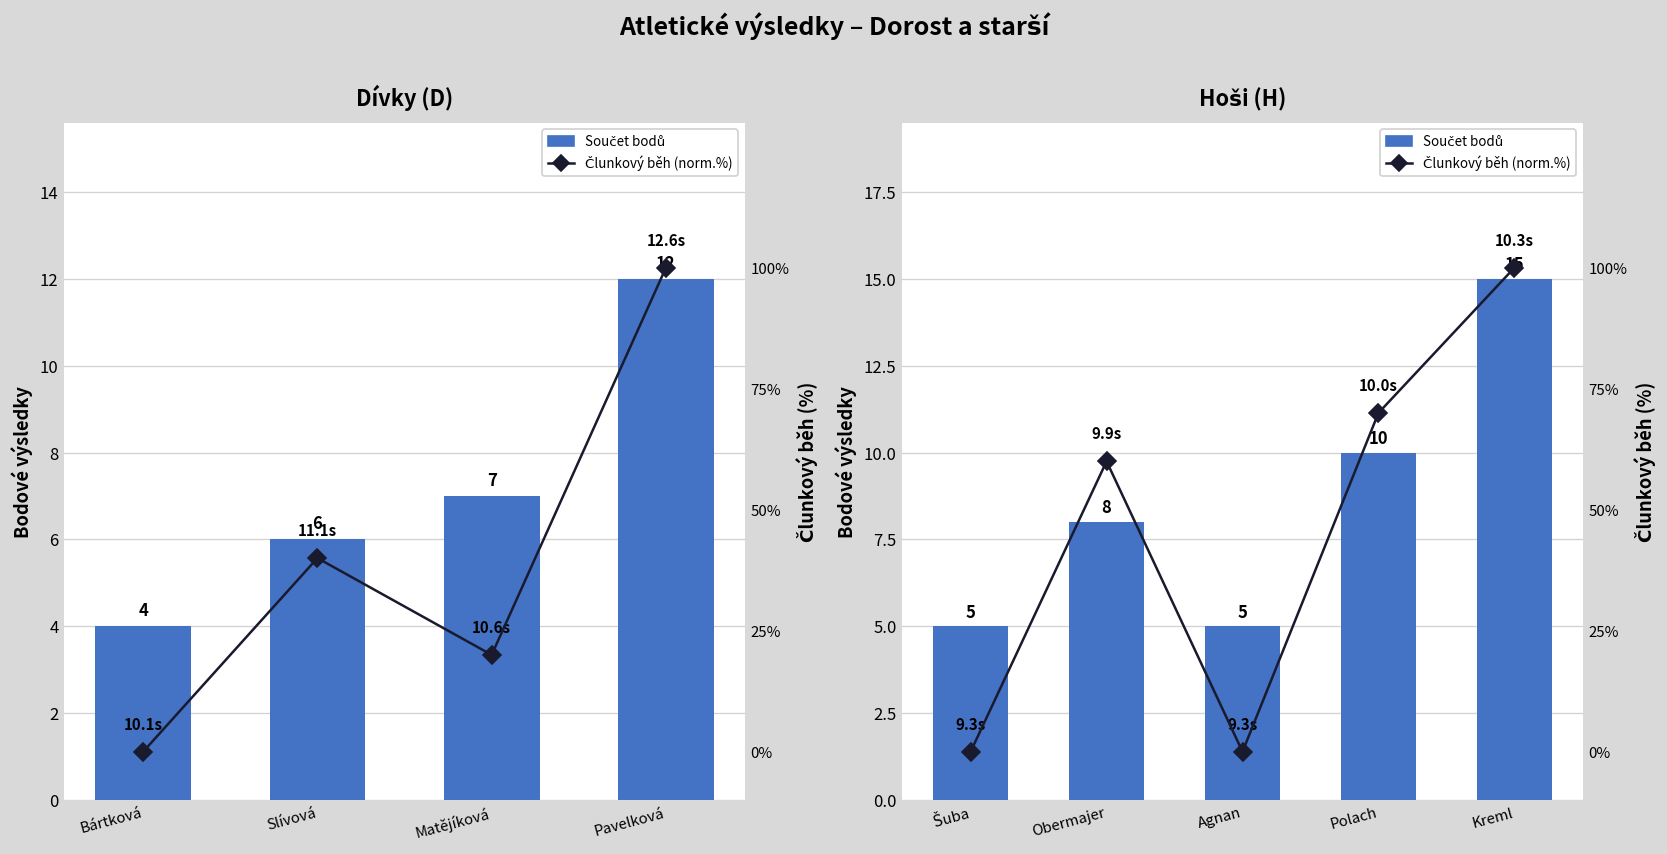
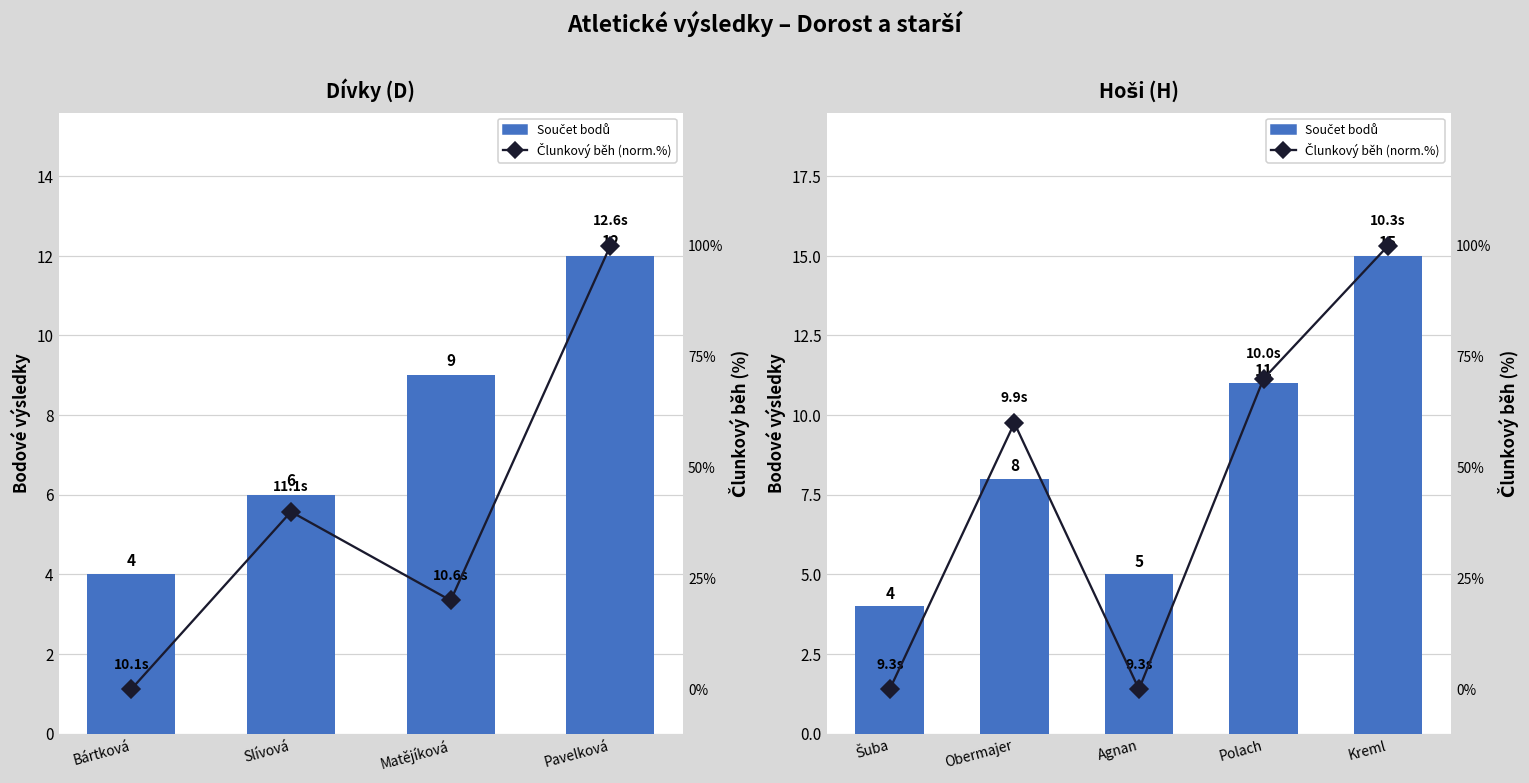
Dívky (D), Součet bodů, Matějíková: 7 -> 9
Hoši (H), Součet bodů, Šuba: 5 -> 4
Hoši (H), Součet bodů, Polach: 10 -> 11
